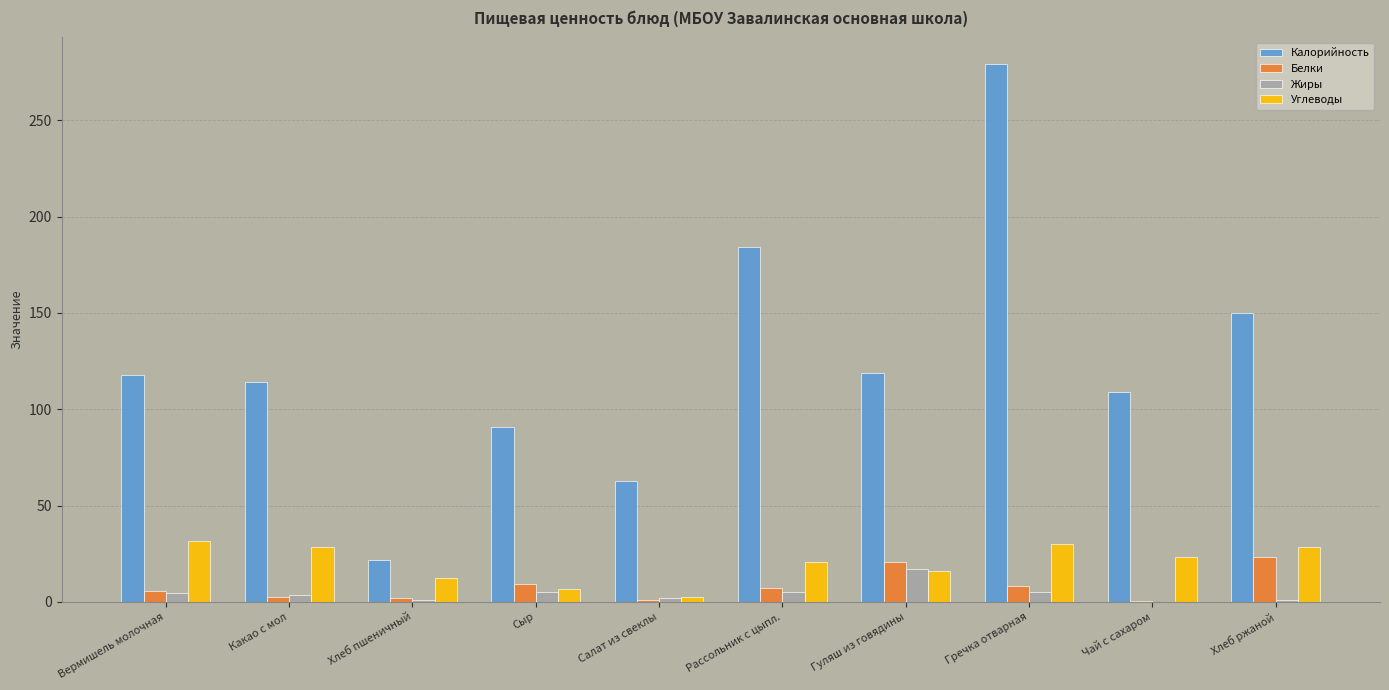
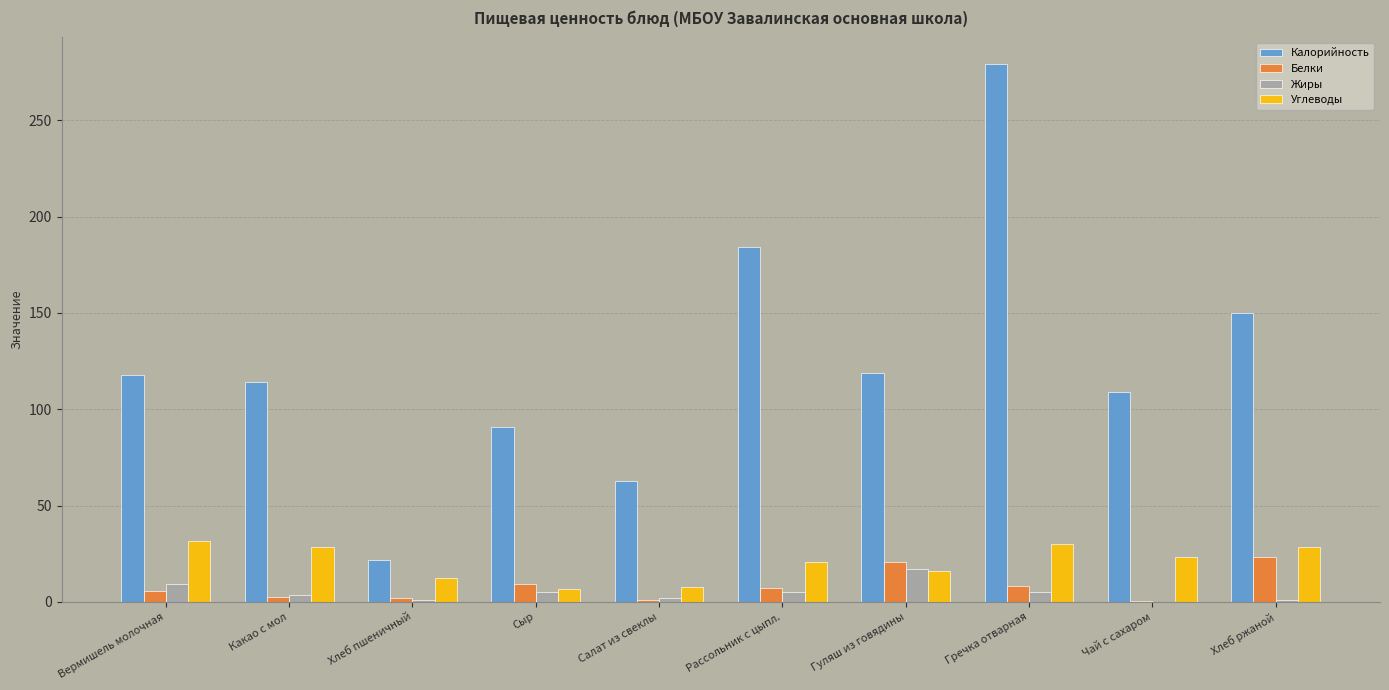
Жиры, Вермишель молочная: 4 -> 9
Углеводы, Салат из свеклы: 3 -> 8
